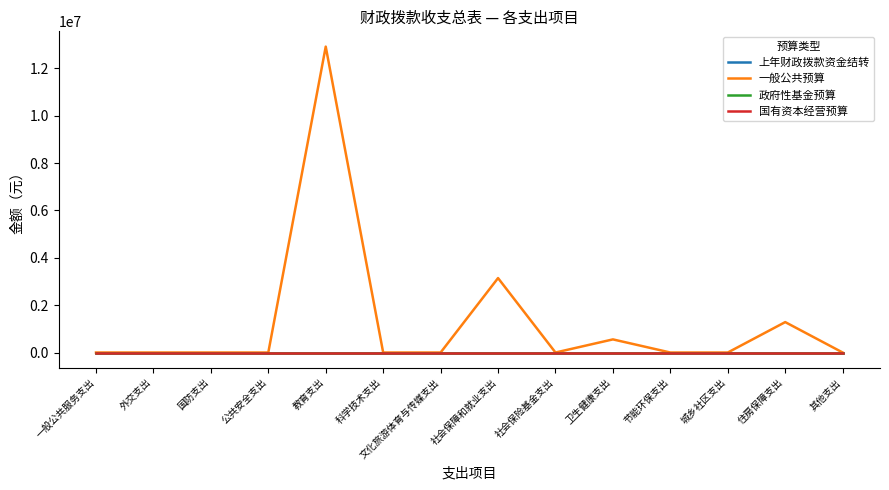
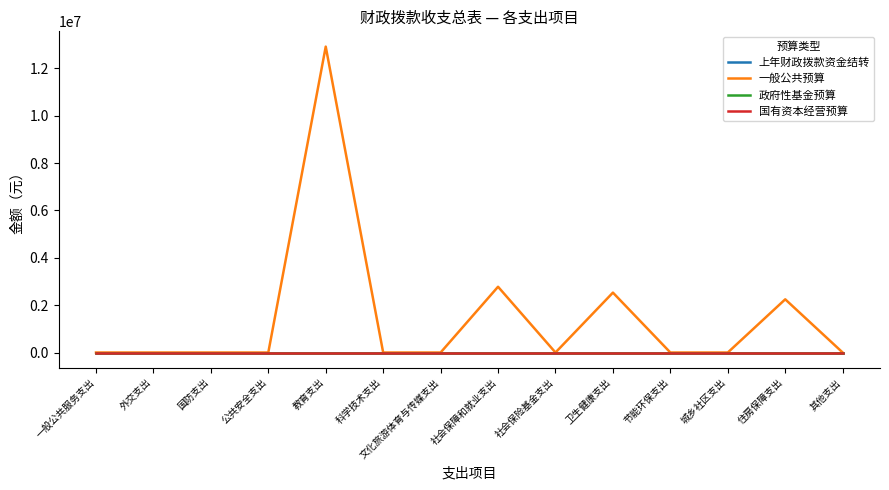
一般公共预算, 社会保障和就业支出: 3100000 -> 2800000
一般公共预算, 卫生健康支出: 600000 -> 2500000
一般公共预算, 住房保障支出: 1300000 -> 2200000
